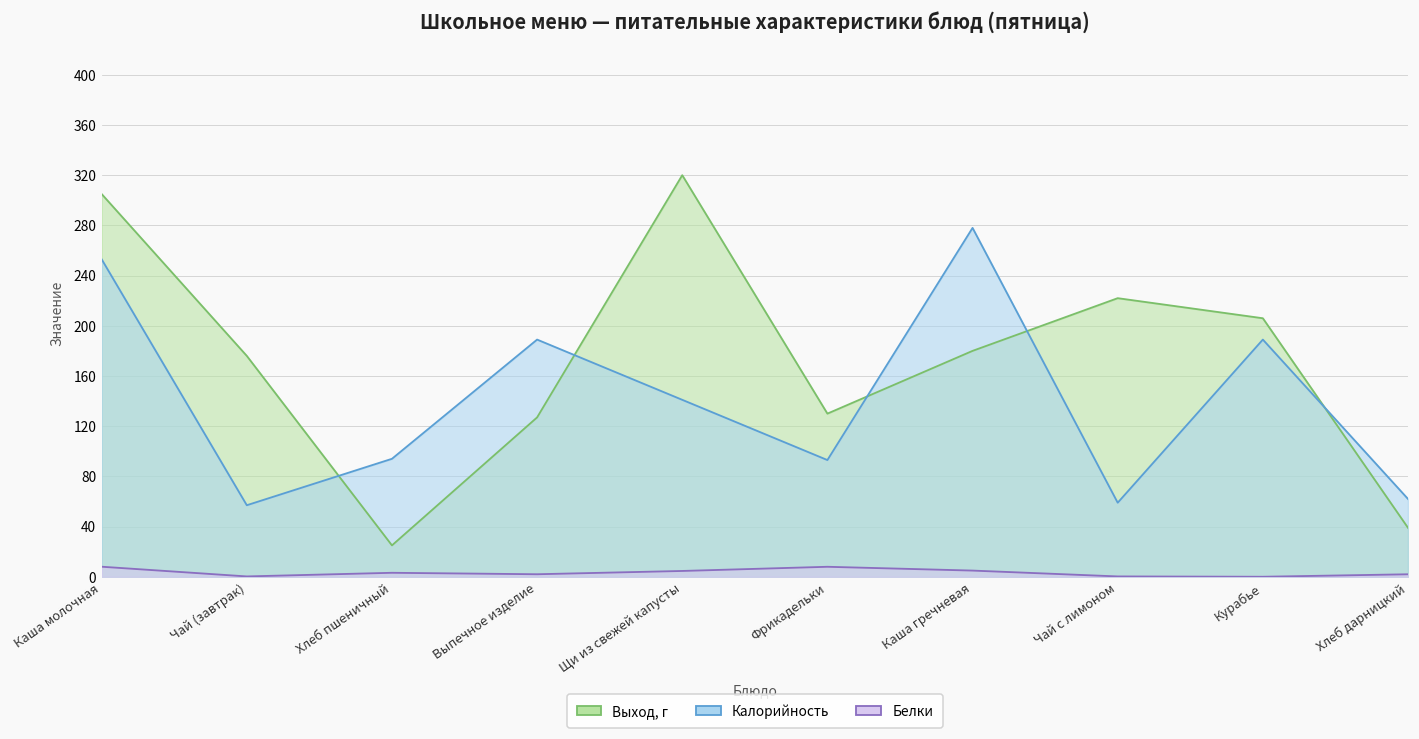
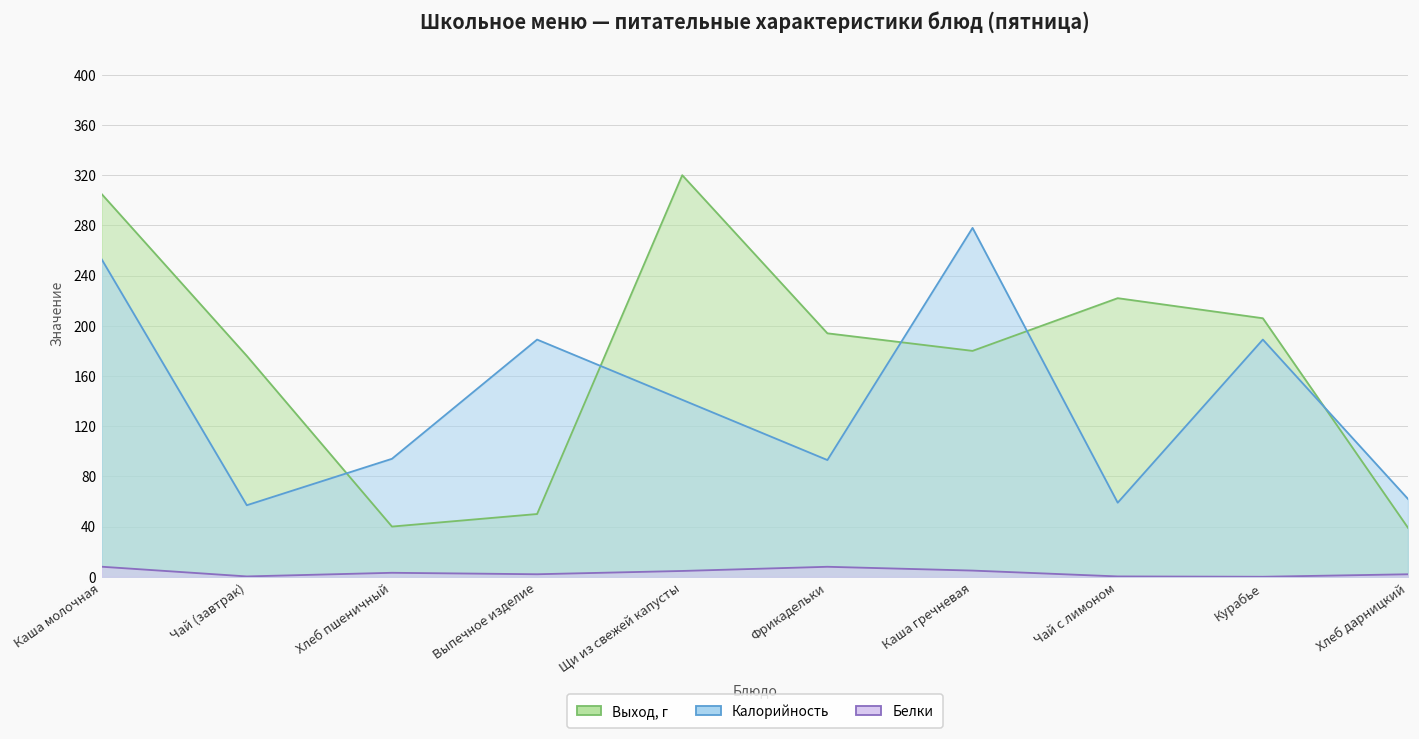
Выход, г, Хлеб пшеничный: 25 -> 40
Выход, г, Выпечное изделие: 127 -> 50
Выход, г, Фрикадельки: 130 -> 194
